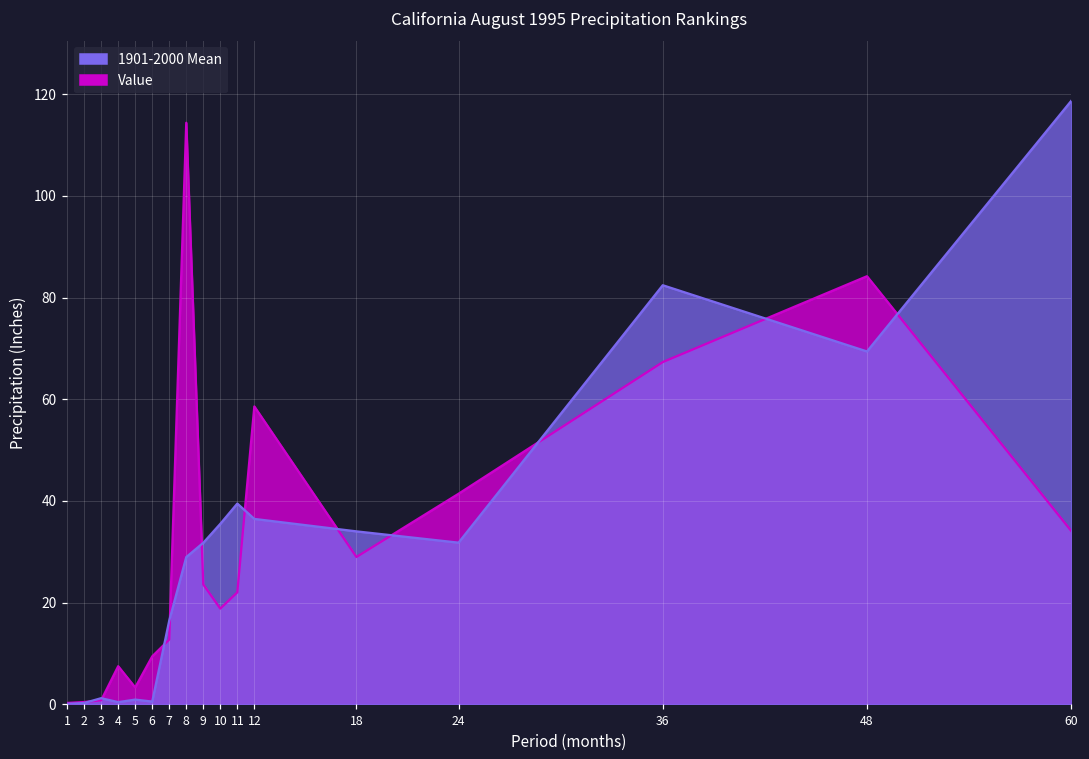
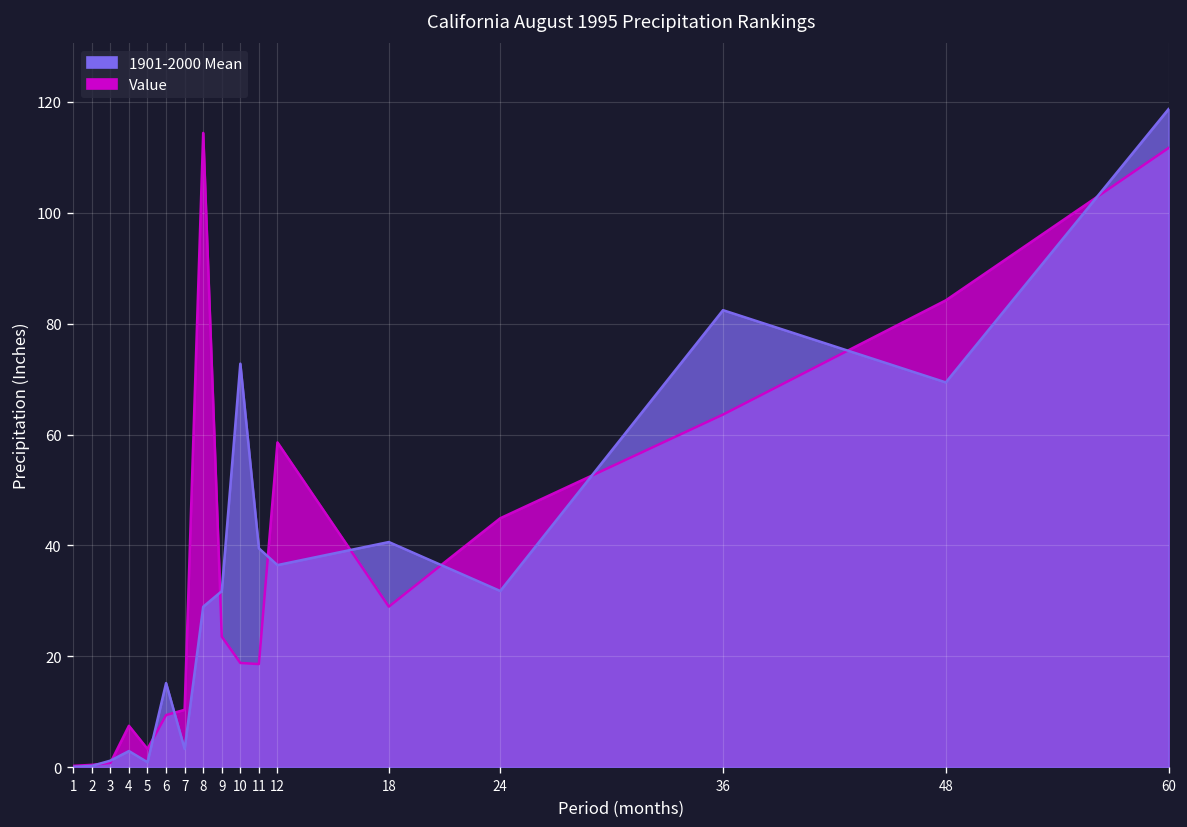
1901-2000 Mean, 4: 0 -> 3
1901-2000 Mean, 6: 1 -> 15
Value, 7: 13 -> 10
1901-2000 Mean, 7: 16 -> 3
1901-2000 Mean, 10: 35 -> 73
Value, 11: 22 -> 19
1901-2000 Mean, 18: 34 -> 41
Value, 24: 41 -> 45
Value, 36: 67 -> 64
Value, 60: 34 -> 112
